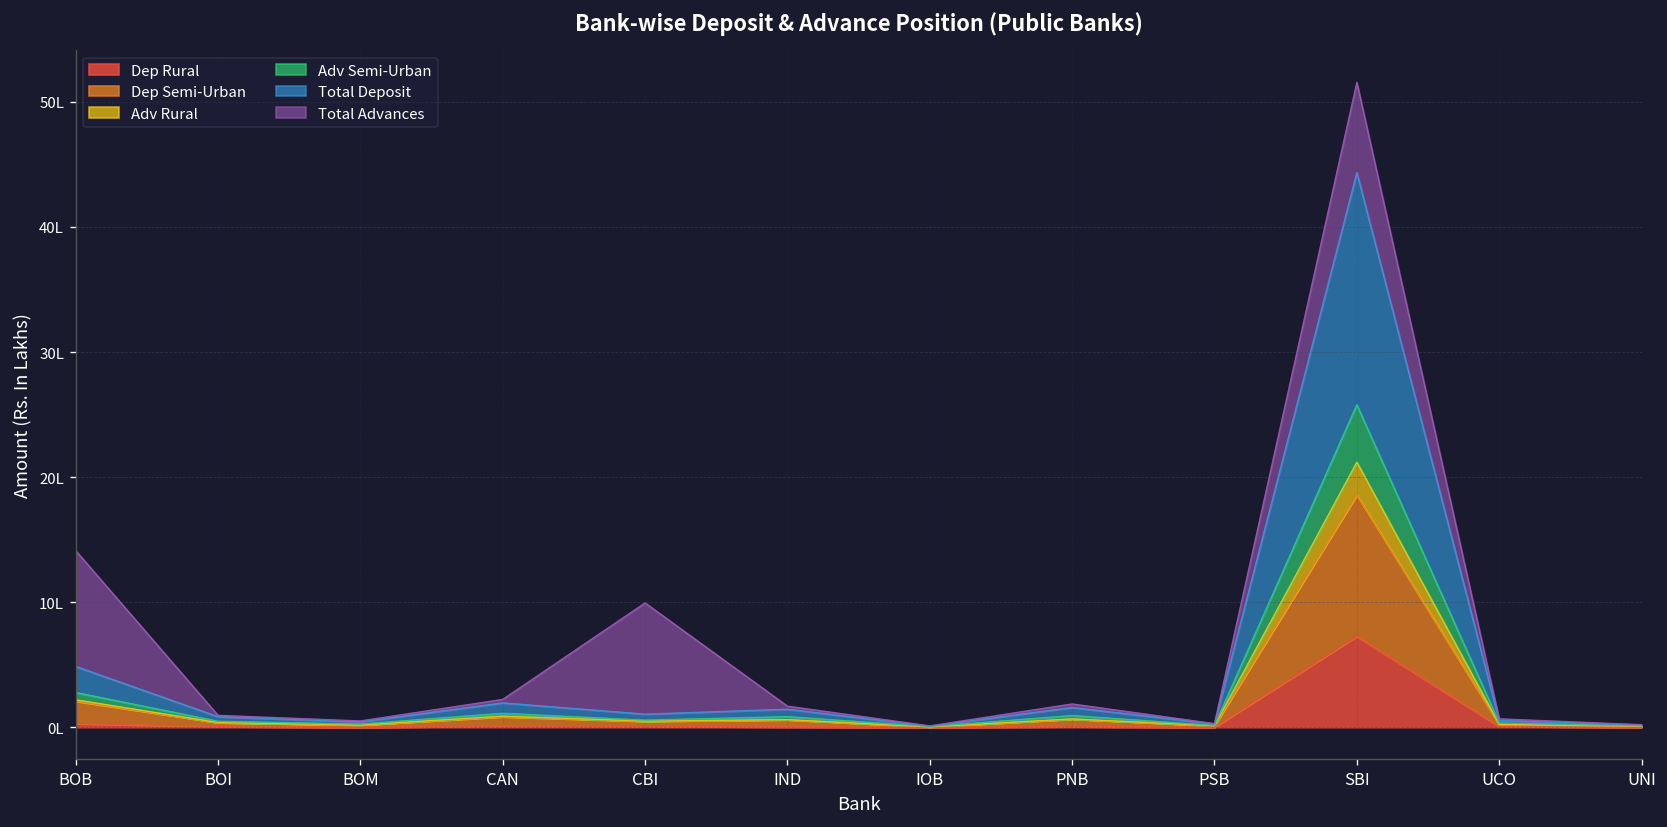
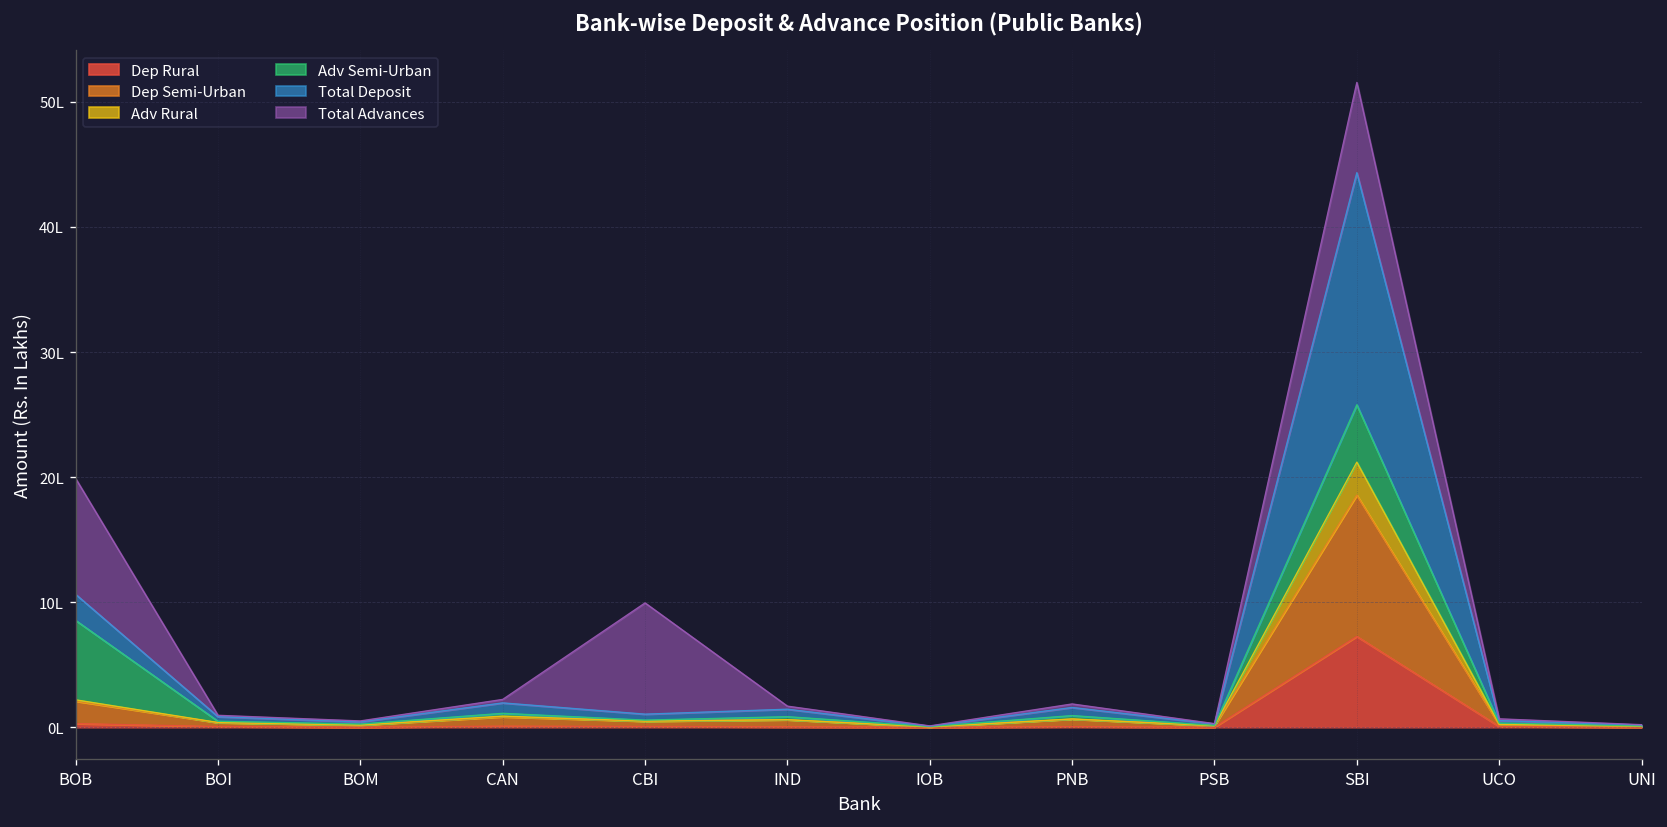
Adv Semi-Urban, BOB: 0.6L -> 6.3L
